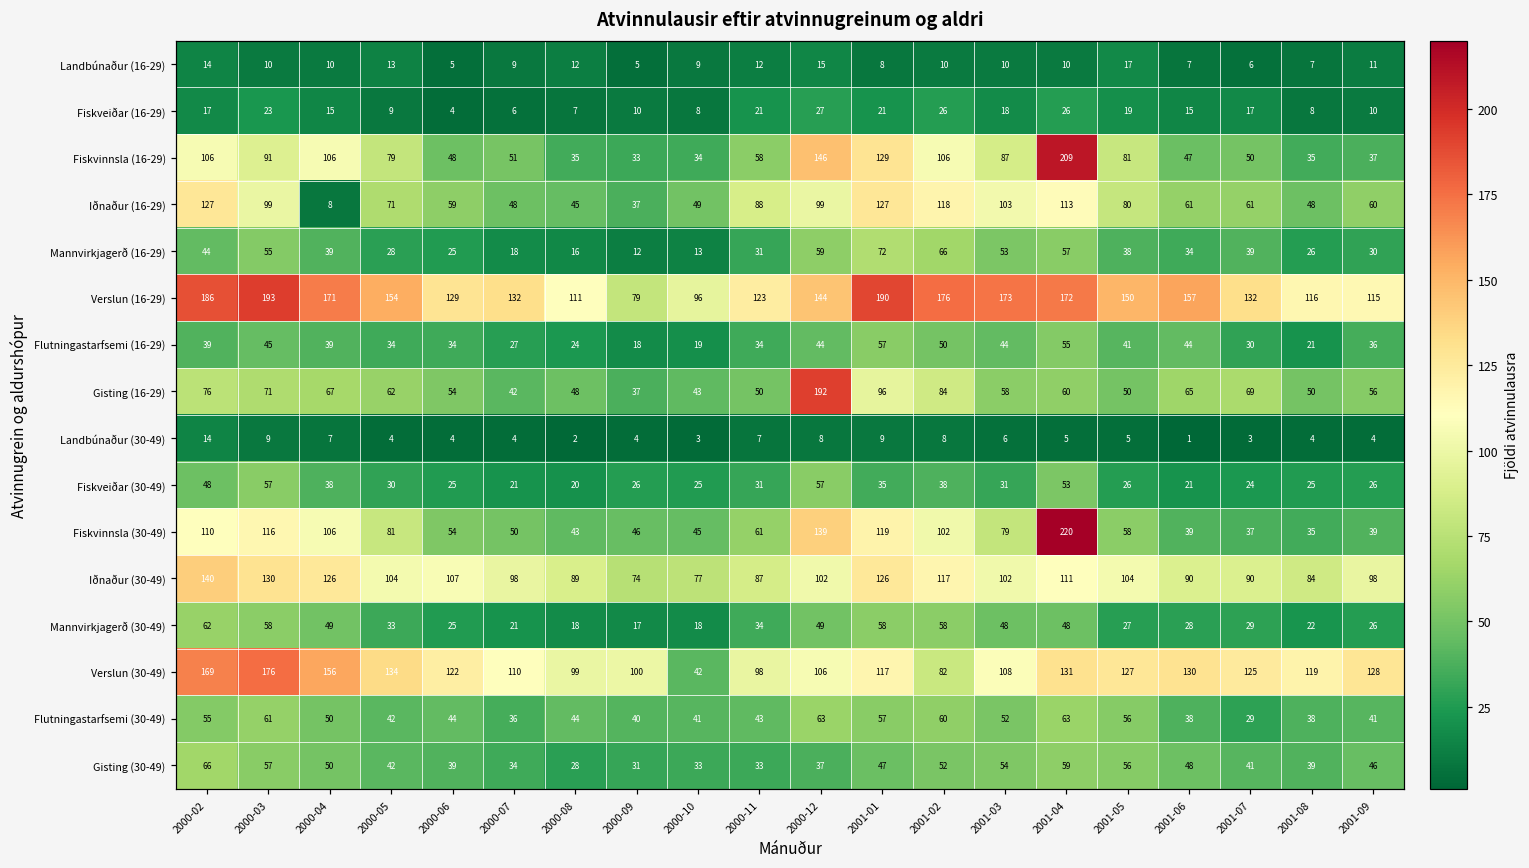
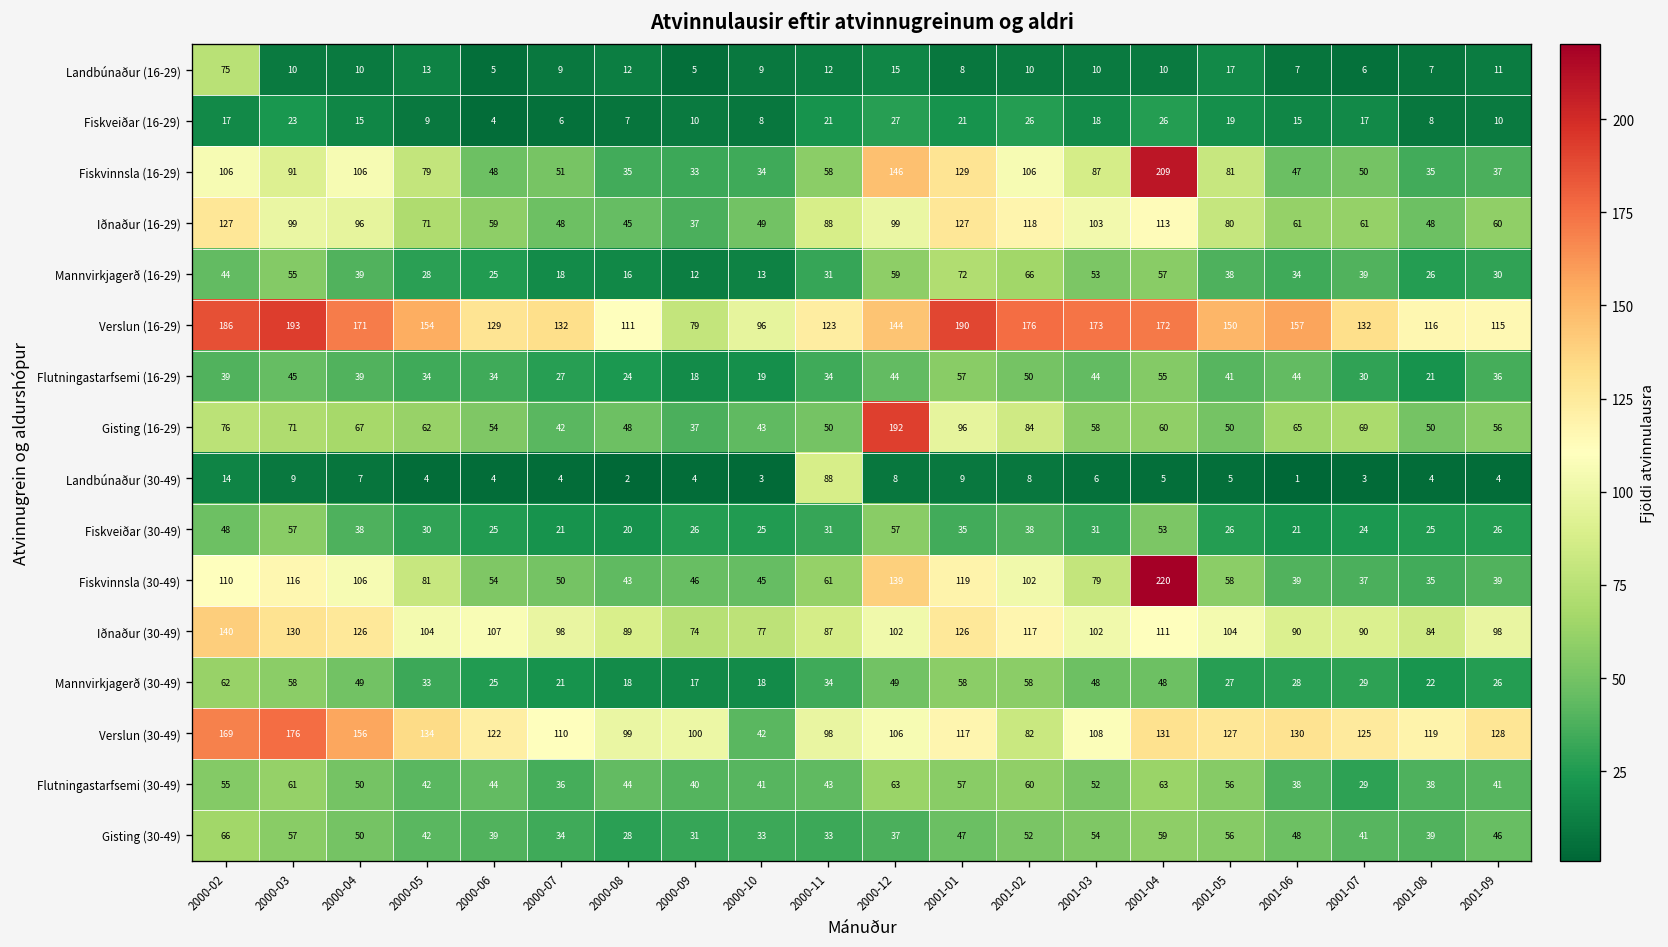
Landbúnaður (16-29), 2000-02: 14 -> 75
Iðnaður (16-29), 2000-04: 8 -> 96
Landbúnaður (30-49), 2000-11: 7 -> 88
